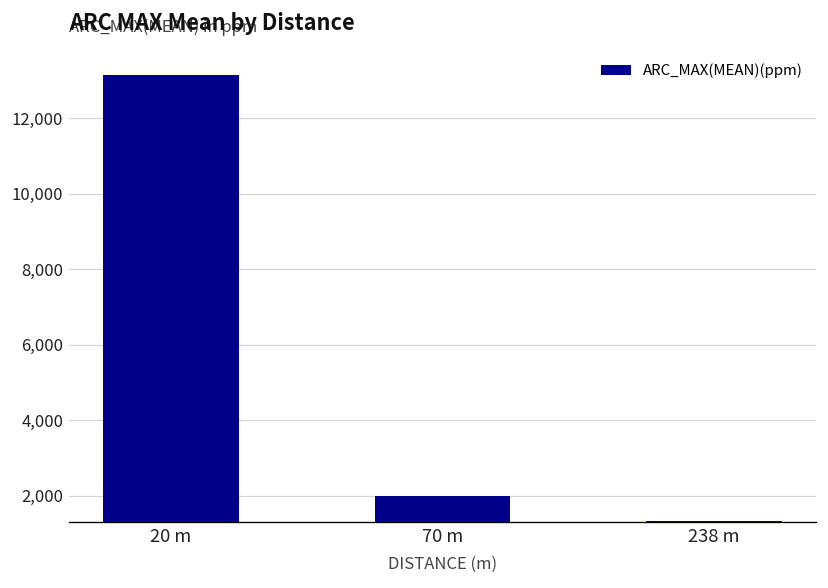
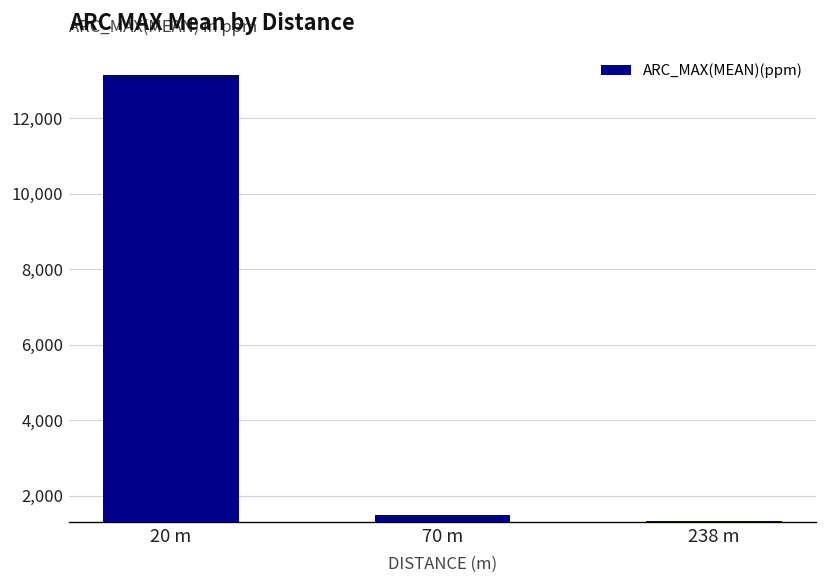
70 m: 2,000 -> 1,500
